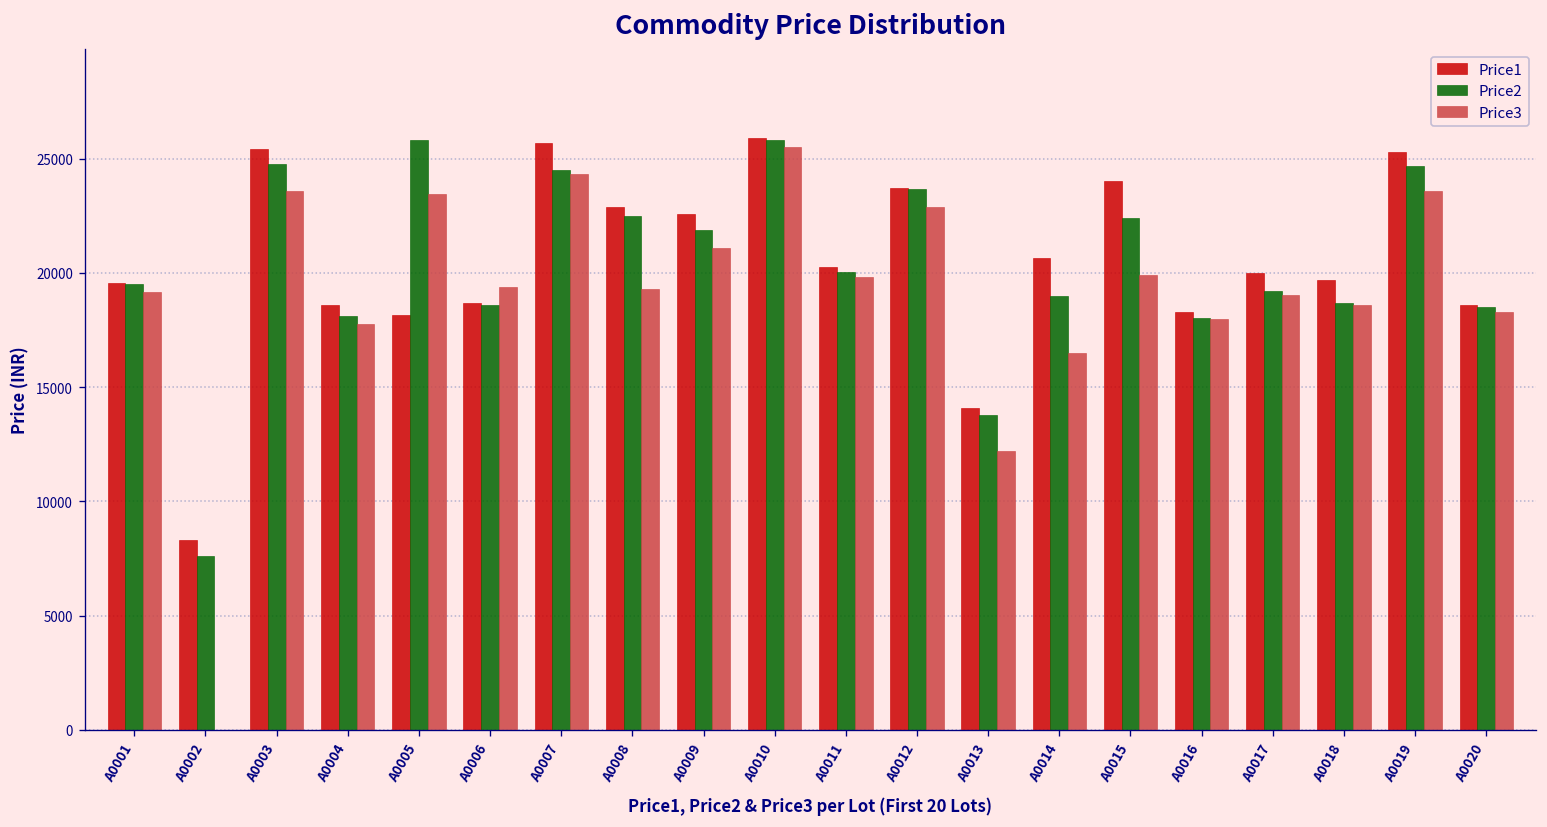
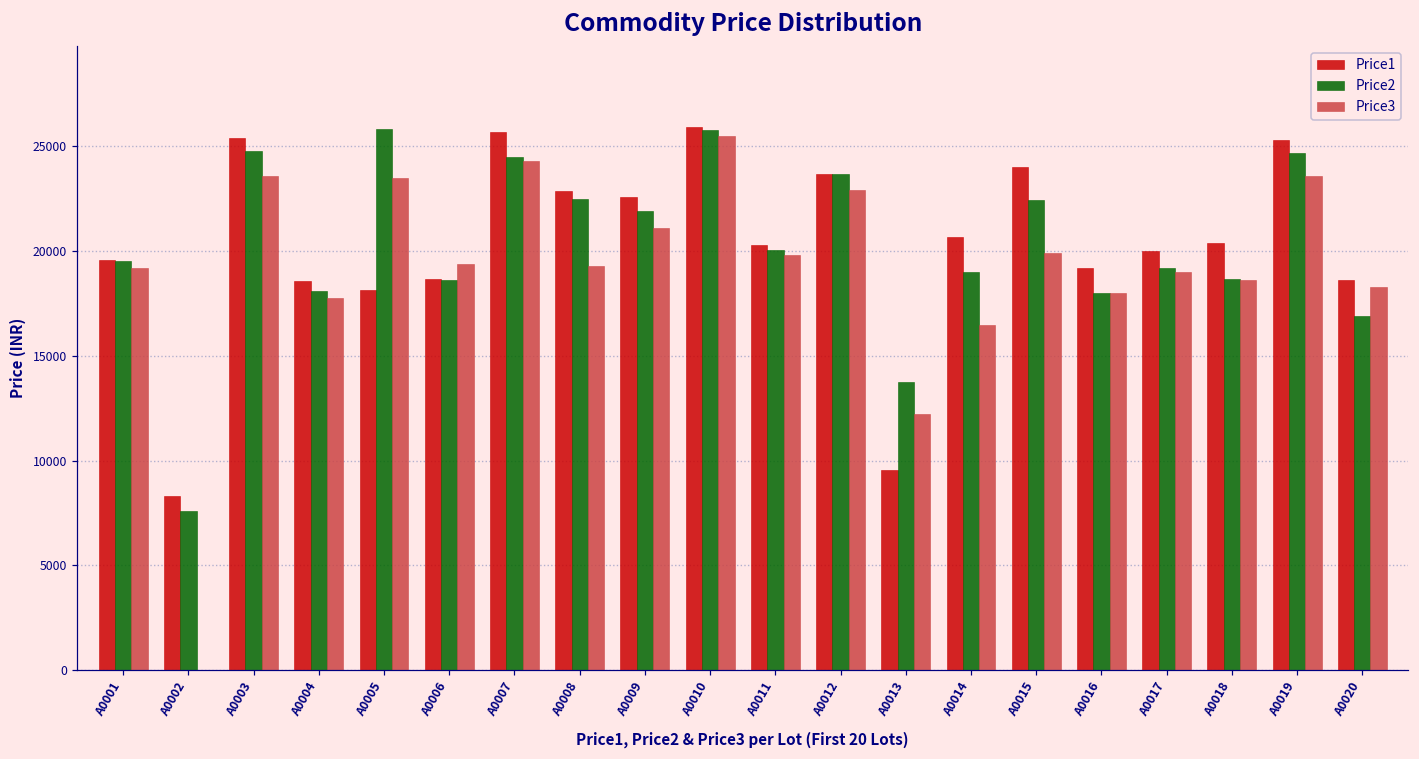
Price1, A0013: 14100 -> 9600
Price1, A0016: 18300 -> 19200
Price1, A0018: 19700 -> 20400
Price2, A0020: 18500 -> 16900
